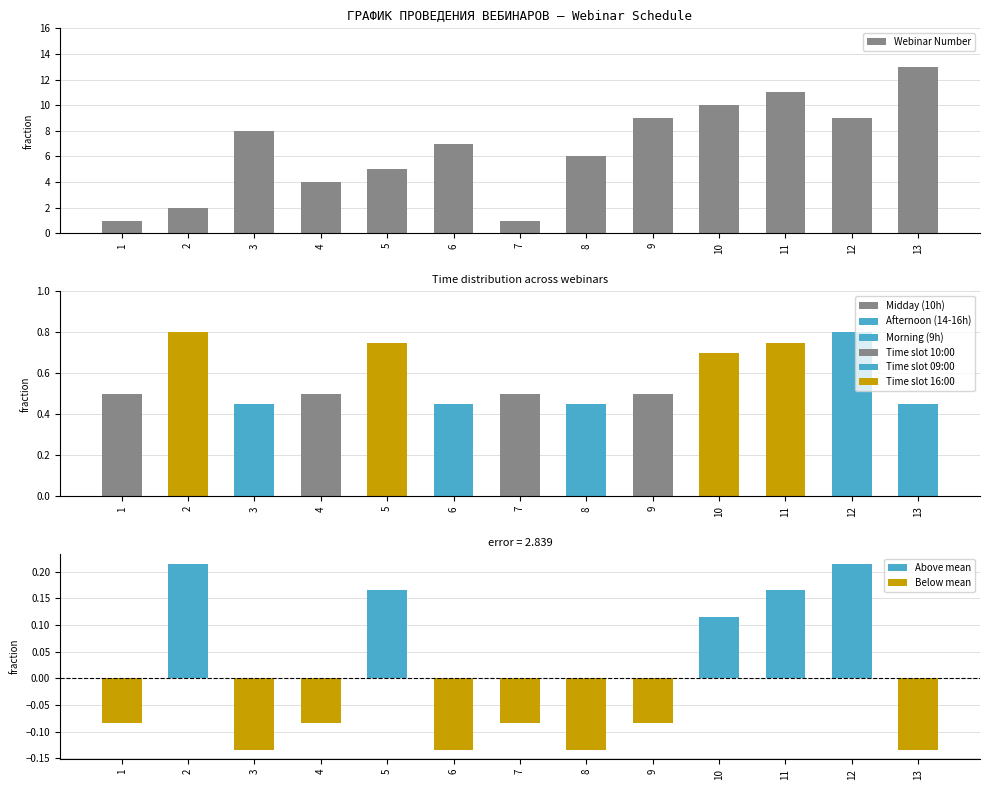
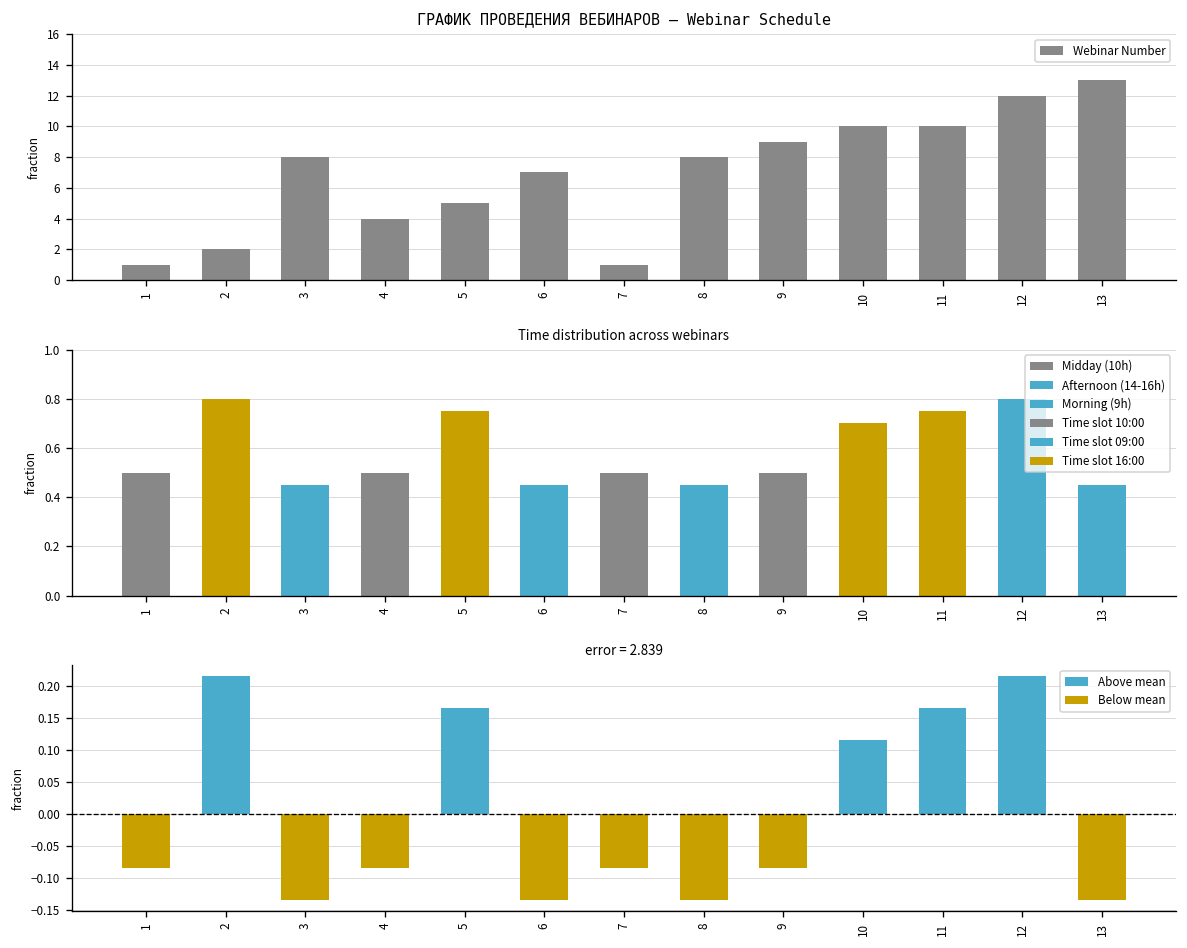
ГРАФИК ПРОВЕДЕНИЯ ВЕБИНАРОВ — Webinar Schedule, 8: 6 -> 8
ГРАФИК ПРОВЕДЕНИЯ ВЕБИНАРОВ — Webinar Schedule, 11: 11 -> 10
ГРАФИК ПРОВЕДЕНИЯ ВЕБИНАРОВ — Webinar Schedule, 12: 9 -> 12
